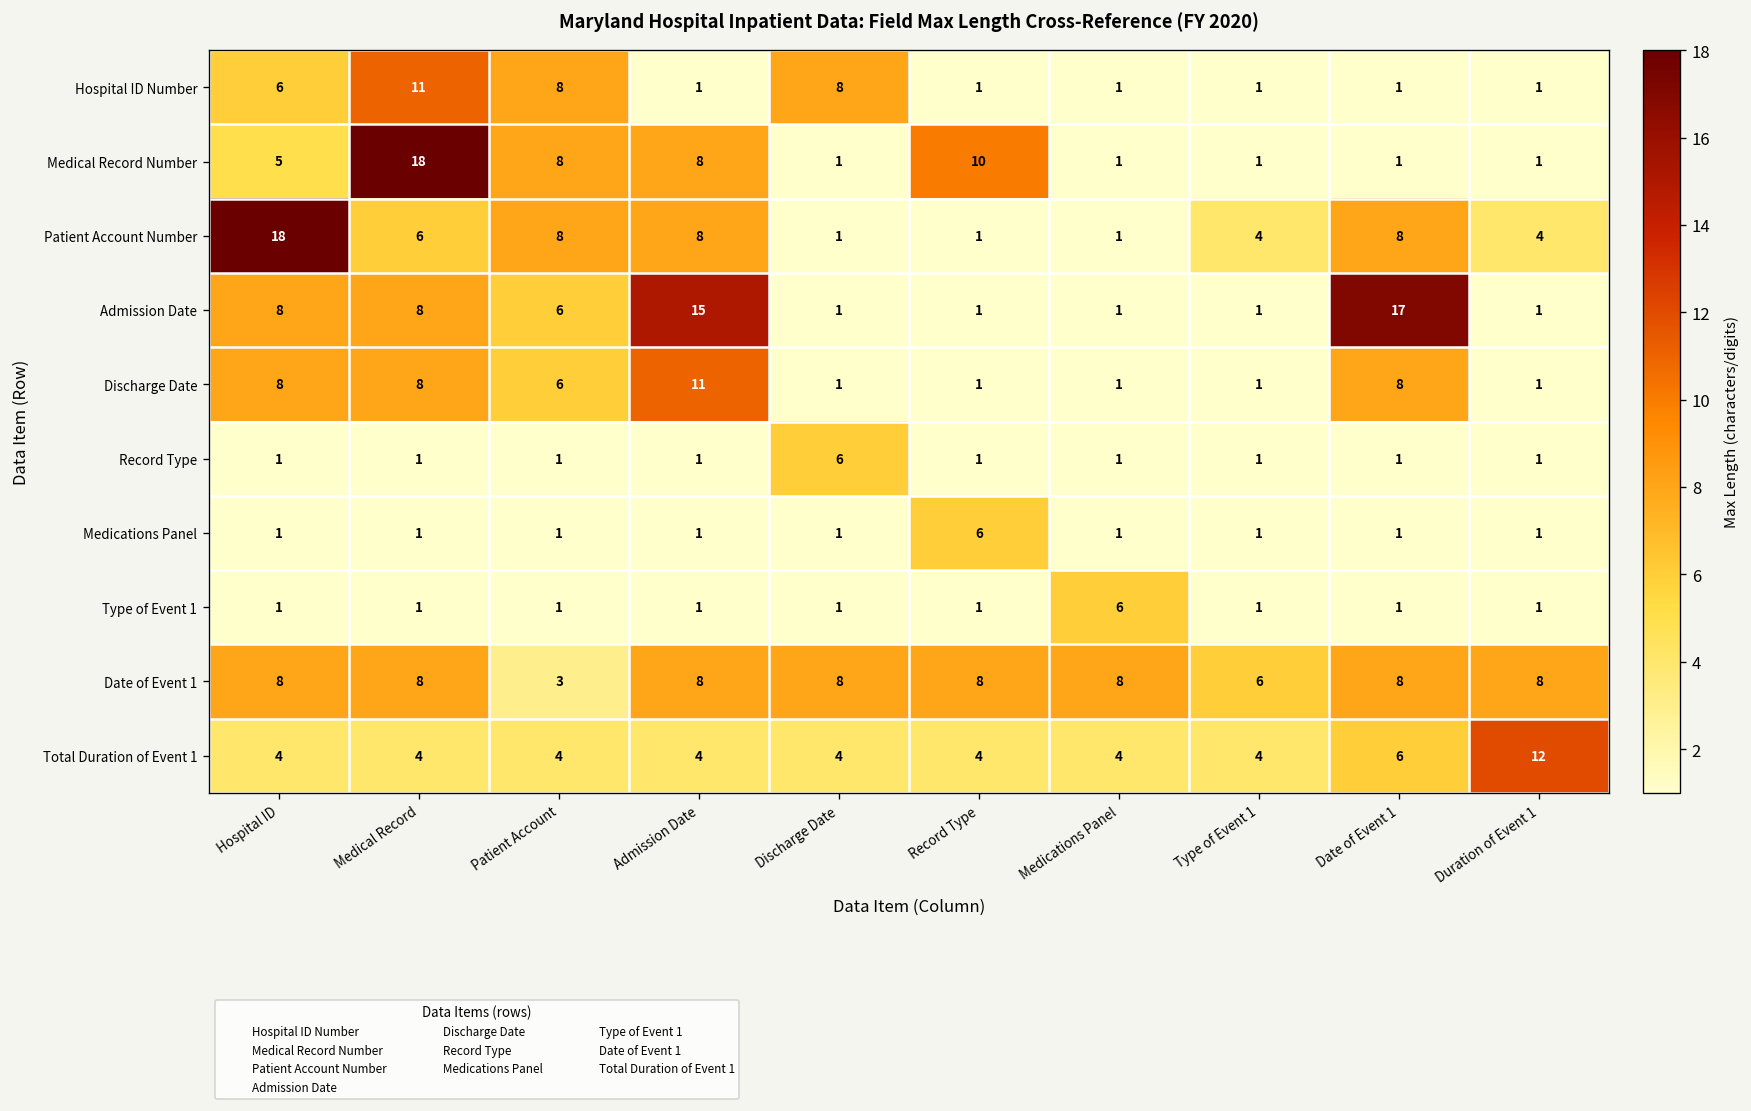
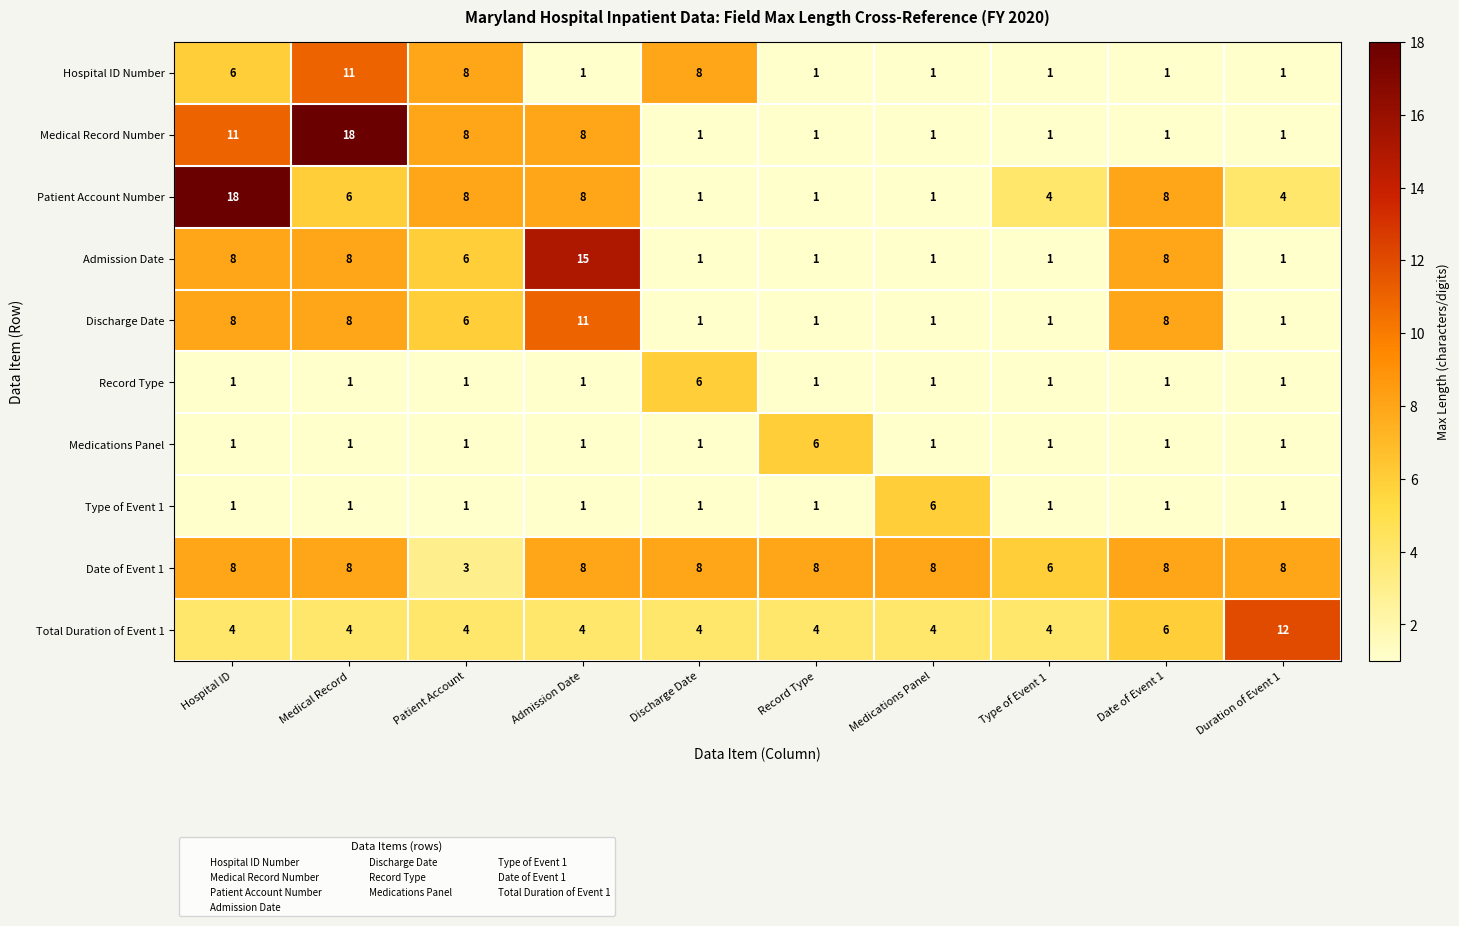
Medical Record Number, Hospital ID: 5 -> 11
Medical Record Number, Record Type: 10 -> 1
Admission Date, Date of Event 1: 17 -> 8
